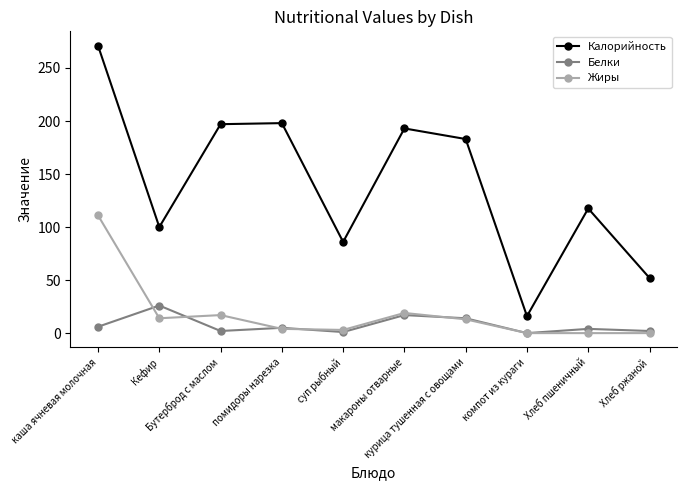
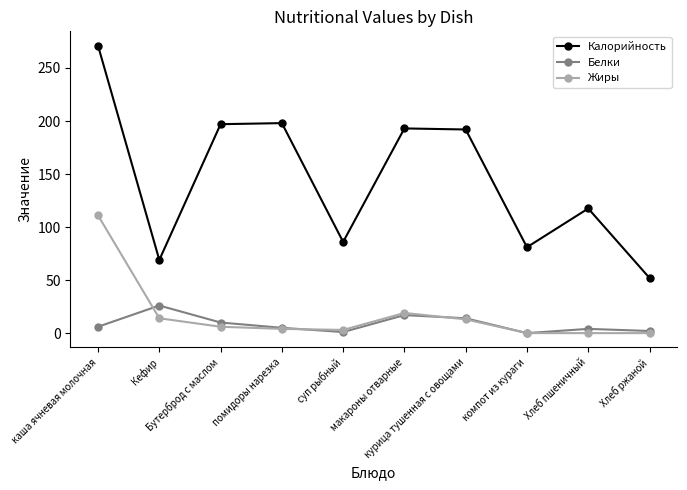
Калорийность, Кефир: 100 -> 69
Белки, Бутерброд с маслом: 2 -> 10
Жиры, Бутерброд с маслом: 17 -> 6
Калорийность, курица тушенная с овощами: 183 -> 192
Калорийность, компот из кураги: 16 -> 81
